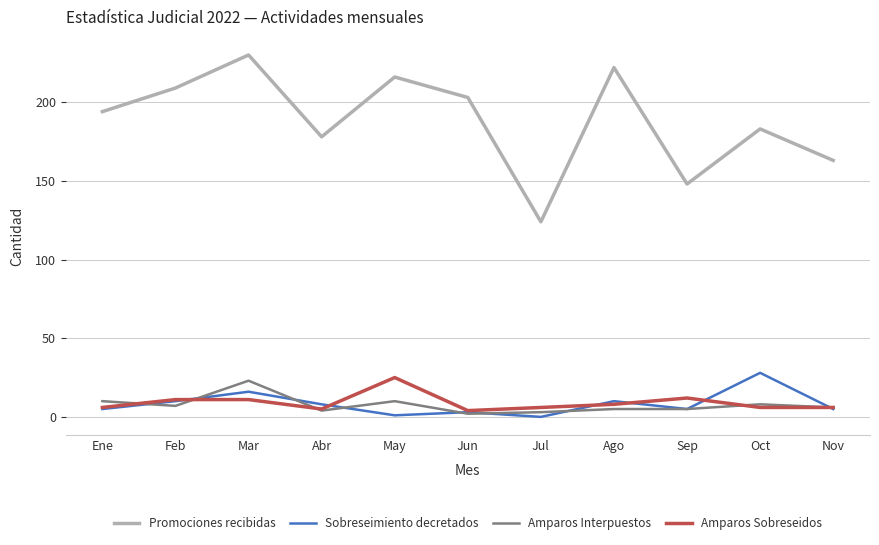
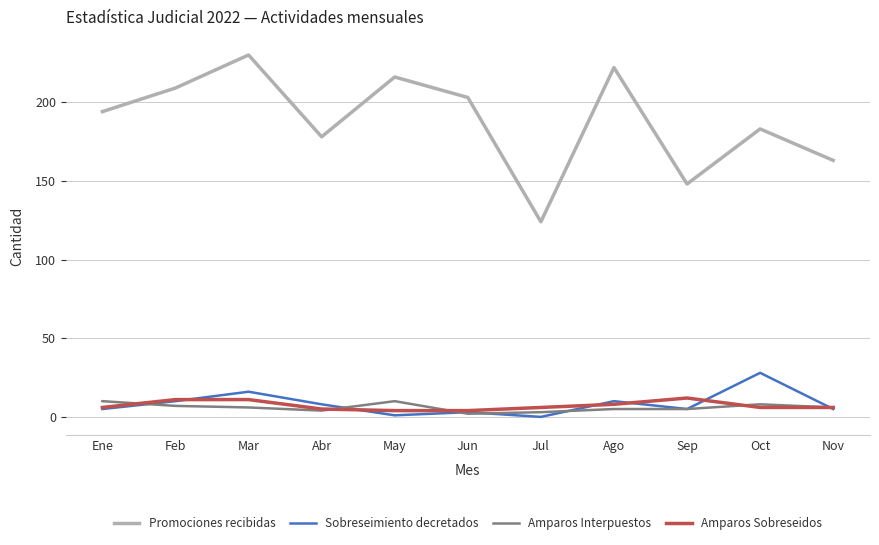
Amparos Interpuestos, Mar: 23 -> 6
Amparos Sobreseidos, May: 25 -> 4
